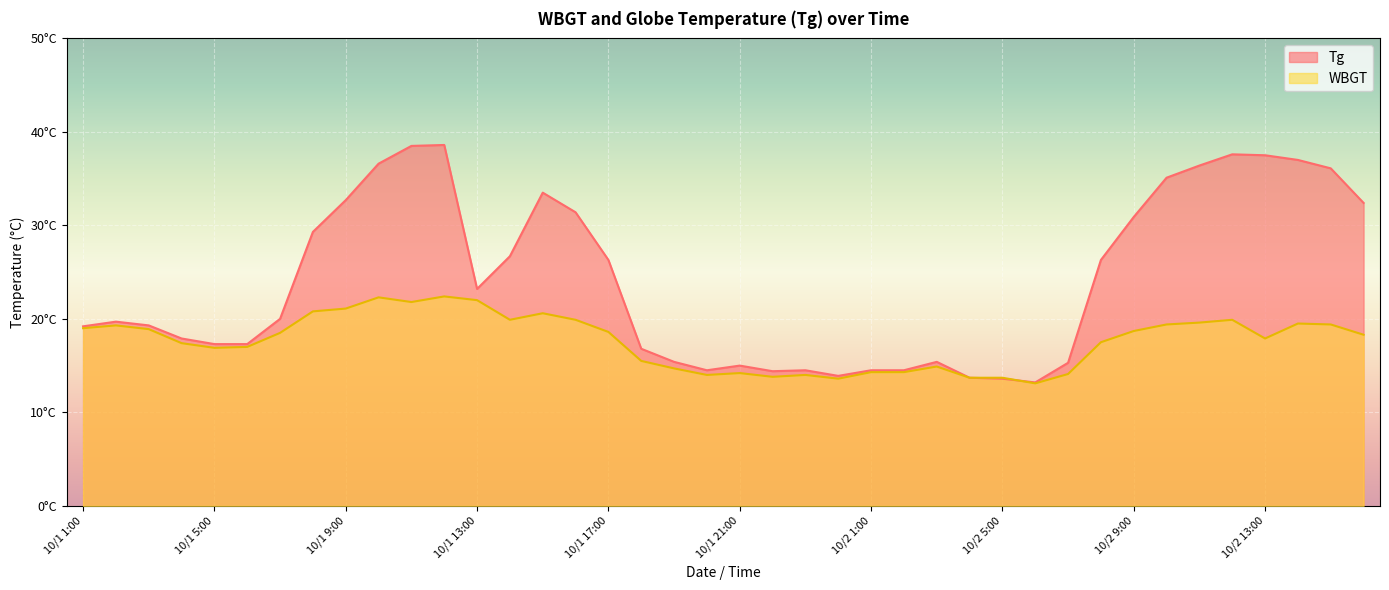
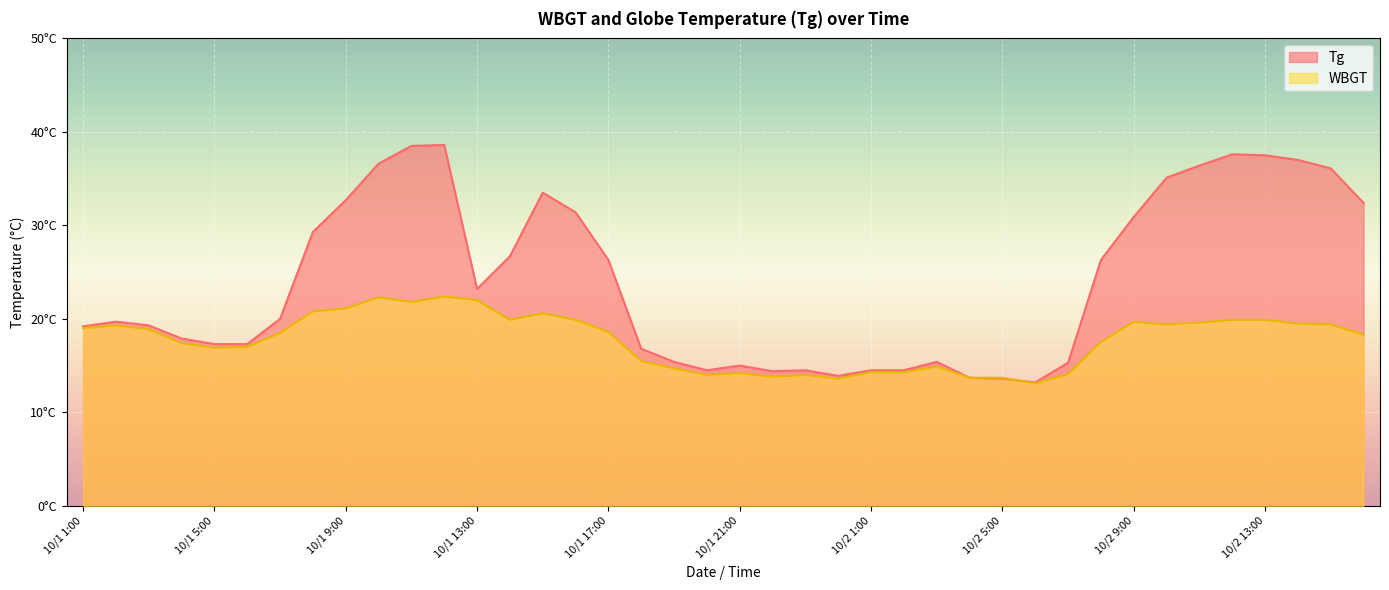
WBGT, 10/2 9:00: 19°C -> 20°C
WBGT, 10/2 13:00: 18°C -> 20°C
